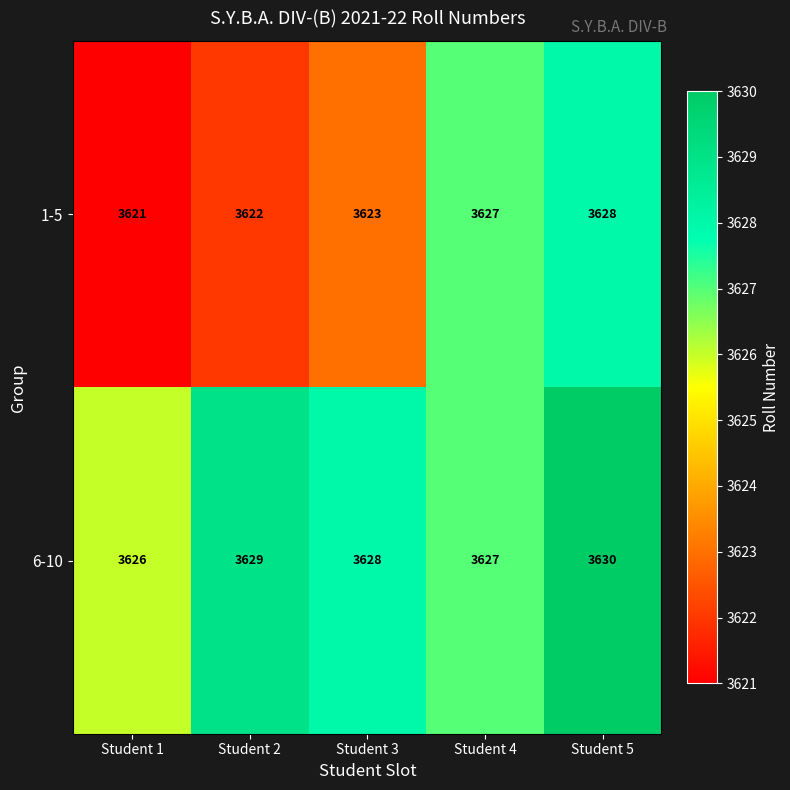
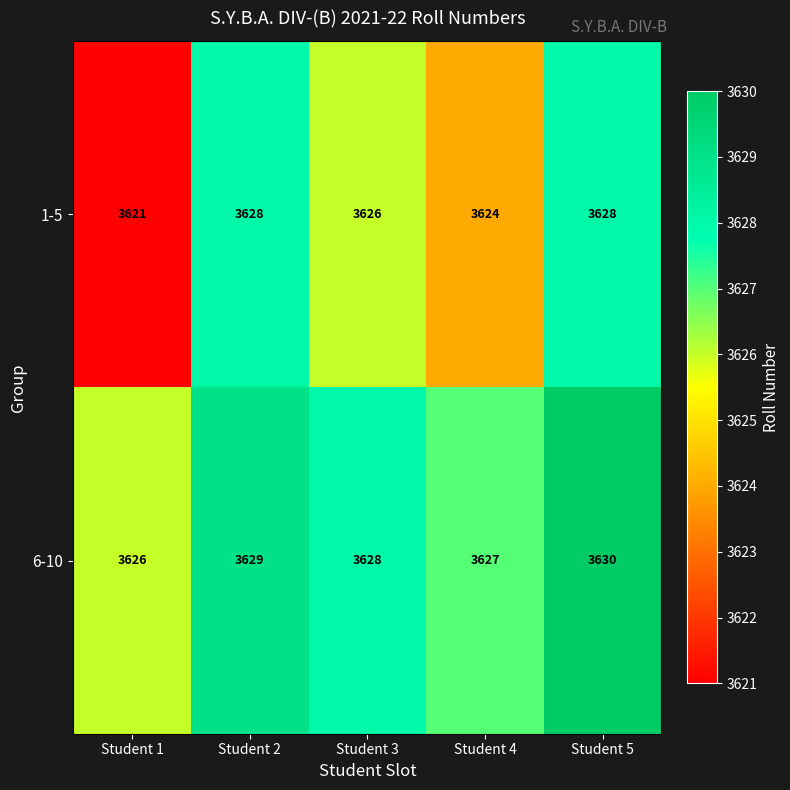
1-5, Student 2: 3622 -> 3628
1-5, Student 3: 3623 -> 3626
1-5, Student 4: 3627 -> 3624
